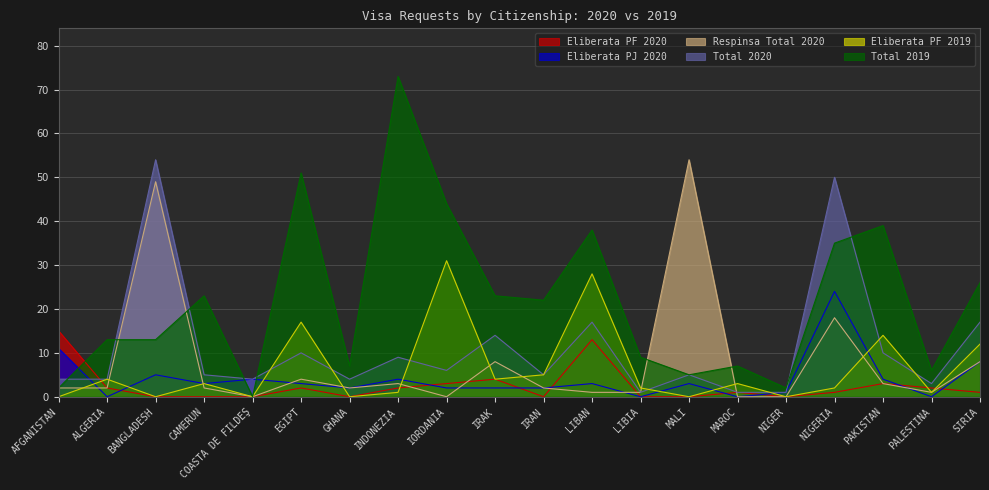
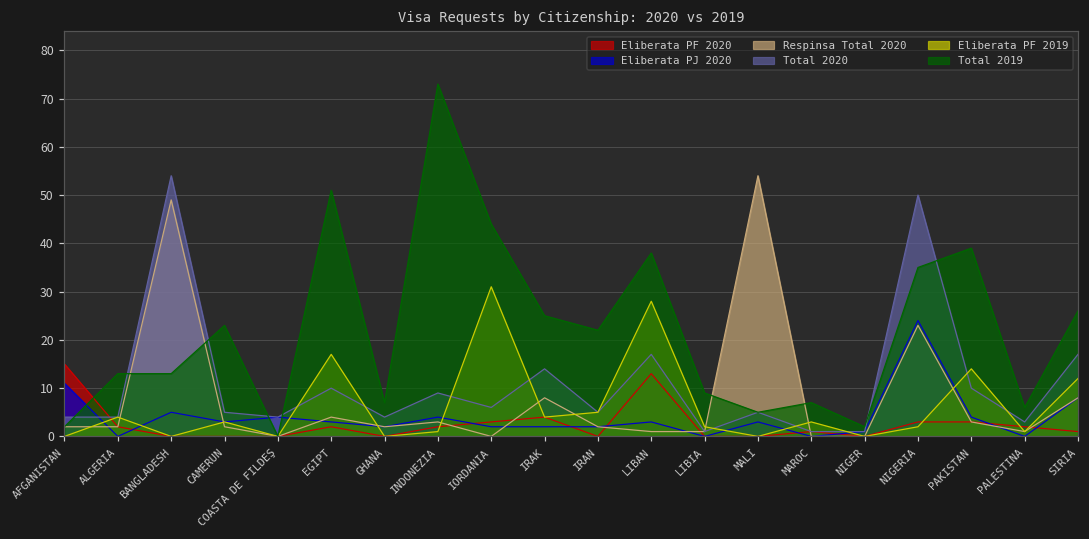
Total 2019, IRAK: 23 -> 25
Eliberata PF 2020, NIGERIA: 1 -> 3
Respinsa Total 2020, NIGERIA: 18 -> 23
